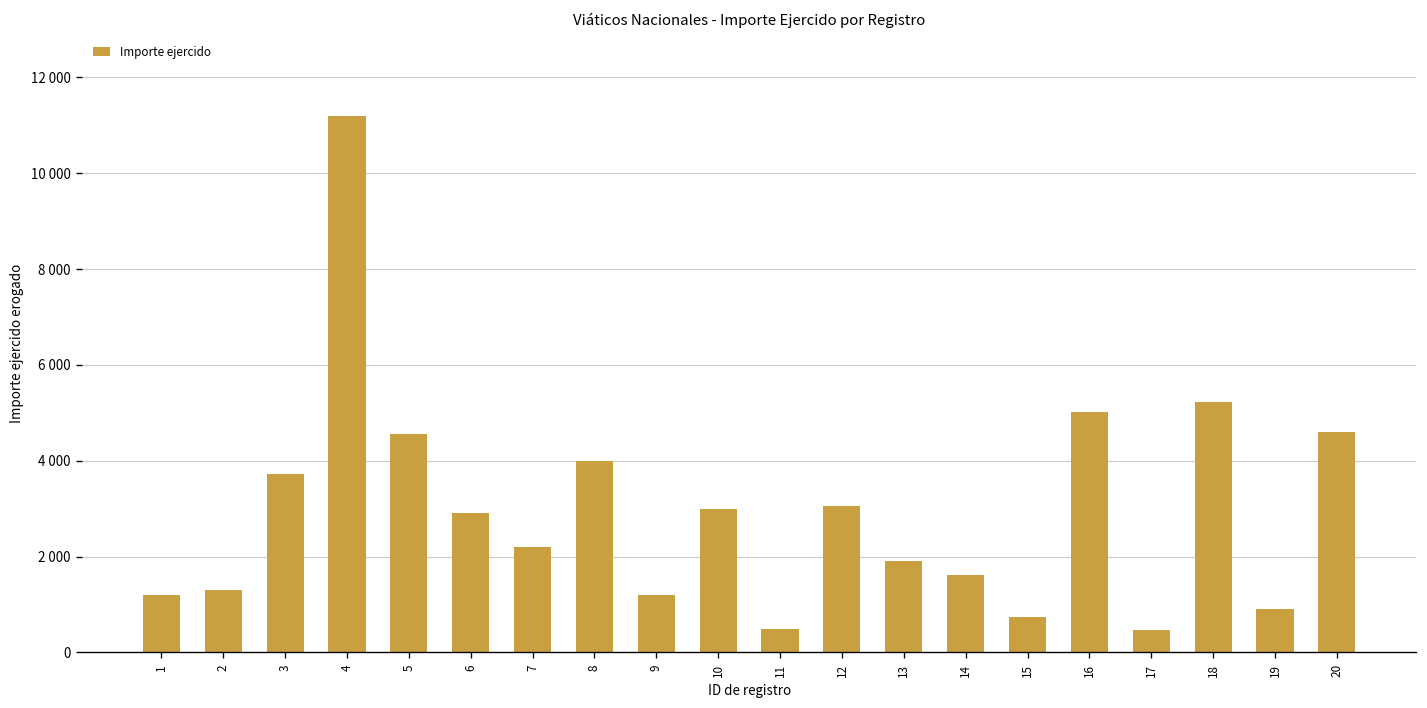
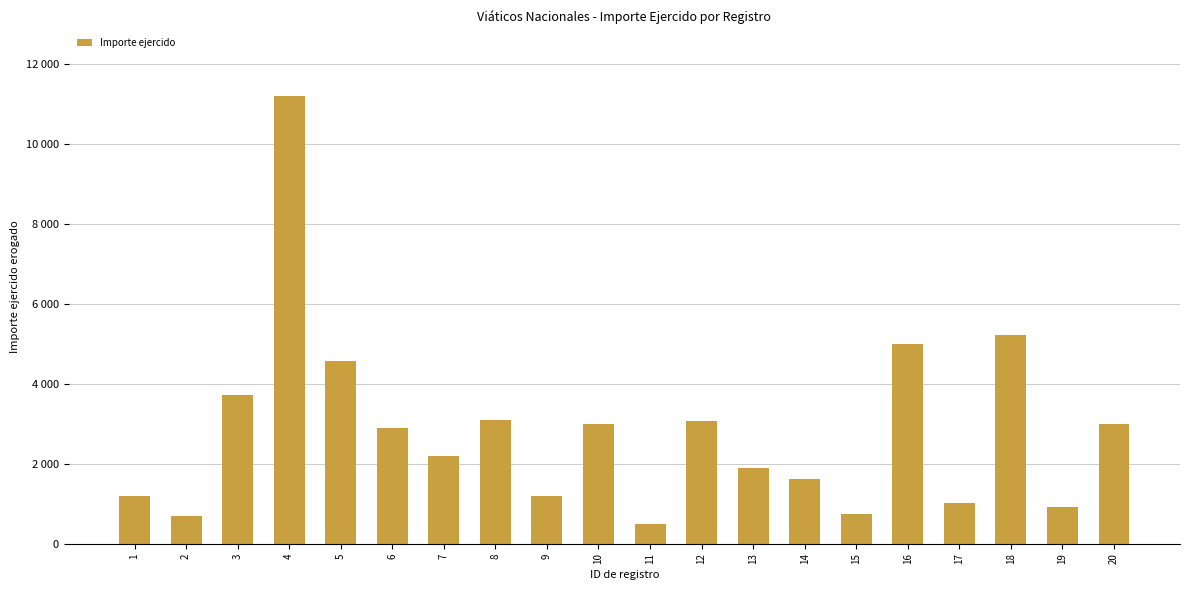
2: 1300 -> 700
8: 4000 -> 3100
17: 500 -> 1000
20: 4600 -> 3000
